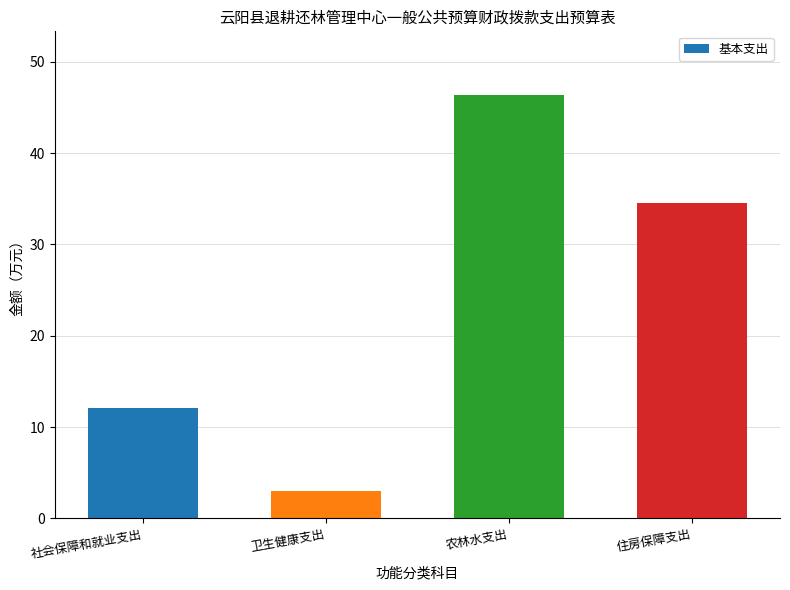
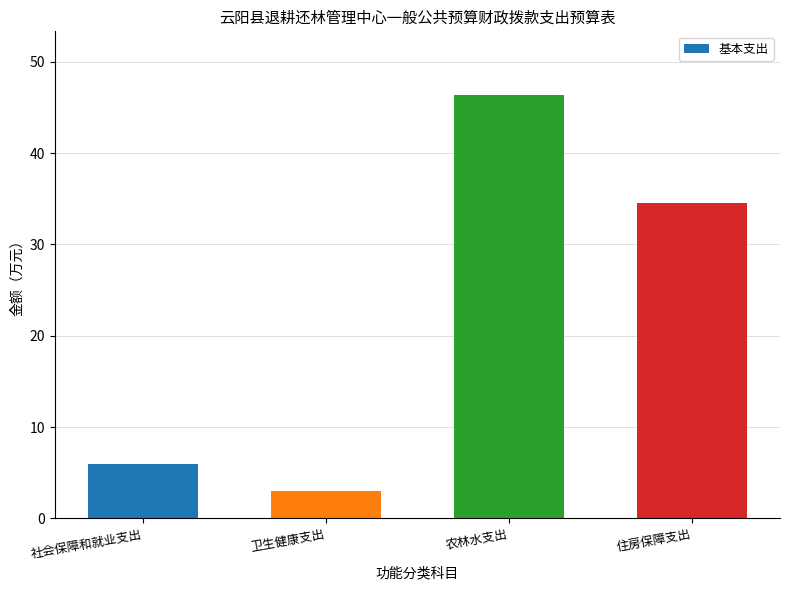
社会保障和就业支出: 12 -> 6
